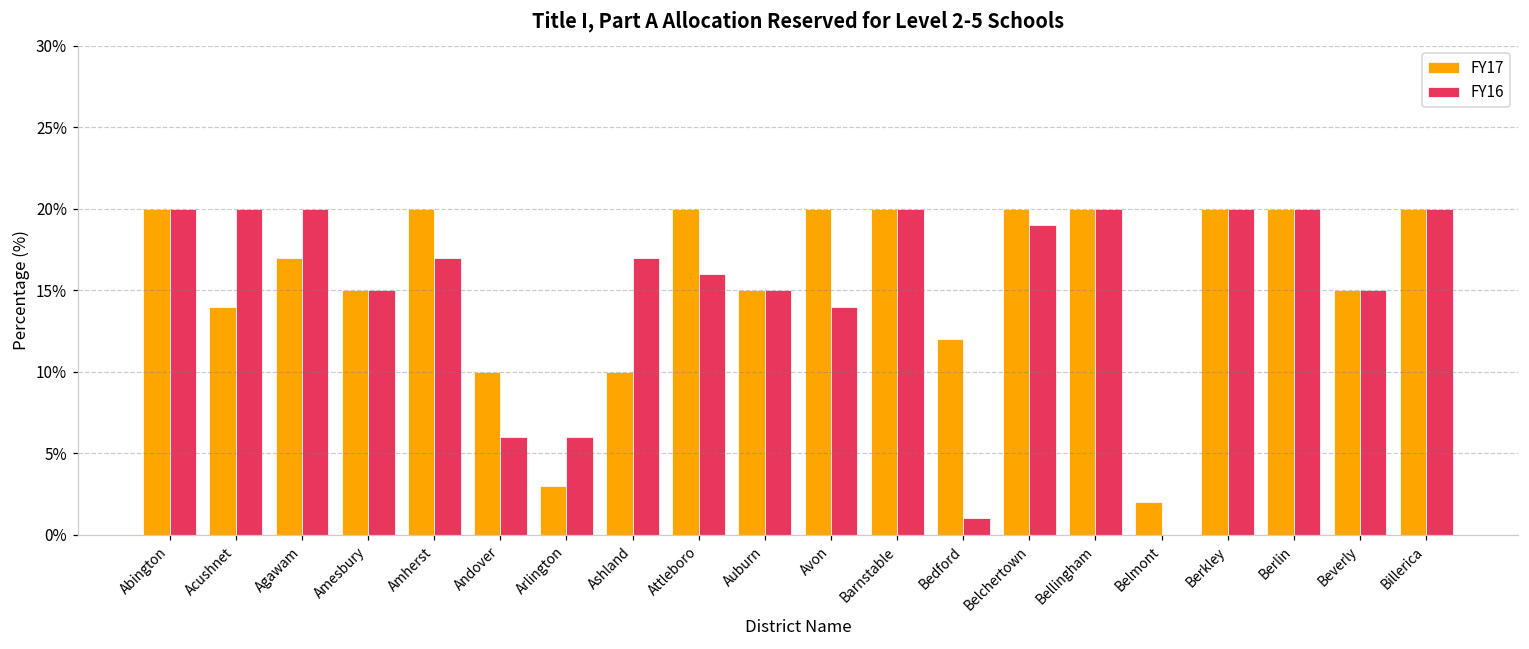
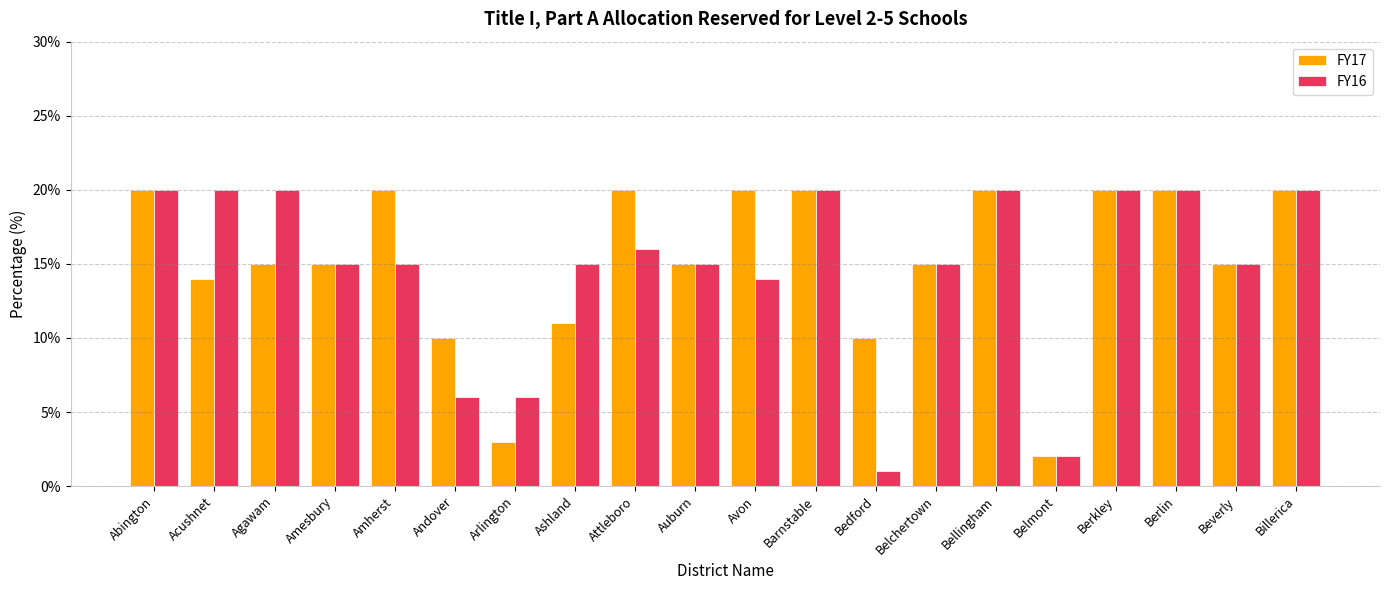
FY17, Agawam: 17% -> 15%
FY16, Amherst: 17% -> 15%
FY17, Ashland: 10% -> 11%
FY16, Ashland: 17% -> 15%
FY17, Bedford: 12% -> 10%
FY17, Belchertown: 20% -> 15%
FY16, Belchertown: 19% -> 15%
FY16, Belmont: 0% -> 2%
